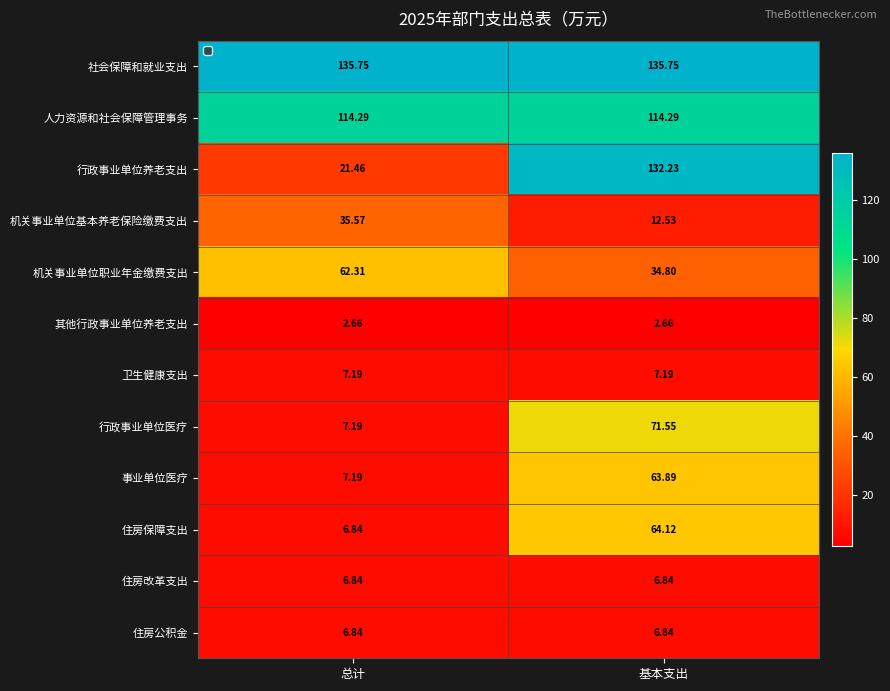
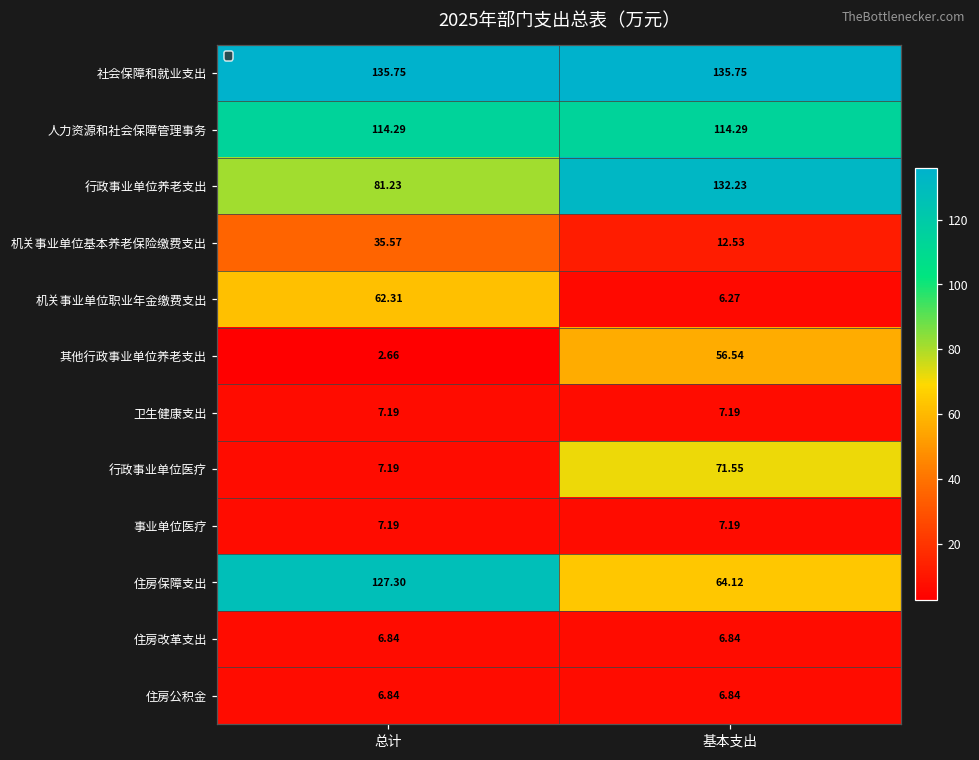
行政事业单位养老支出, 总计: 21.46 -> 81.23
机关事业单位职业年金缴费支出, 基本支出: 34.80 -> 6.27
其他行政事业单位养老支出, 基本支出: 2.66 -> 56.54
事业单位医疗, 基本支出: 63.89 -> 7.19
住房保障支出, 总计: 6.84 -> 127.30
